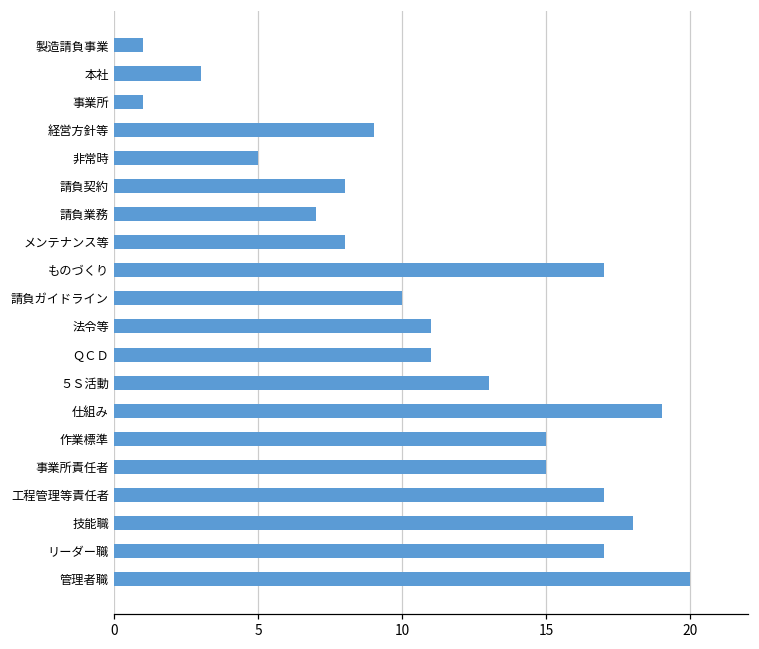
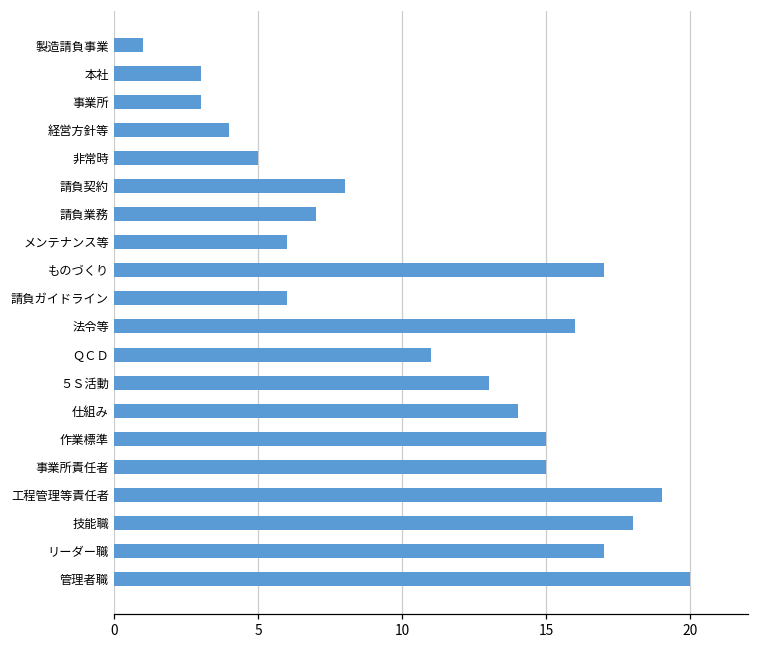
事業所: 1 -> 3
経営方針等: 9 -> 4
メンテナンス等: 8 -> 6
請負ガイドライン: 10 -> 6
法令等: 11 -> 16
仕組み: 19 -> 14
工程管理等責任者: 17 -> 19
